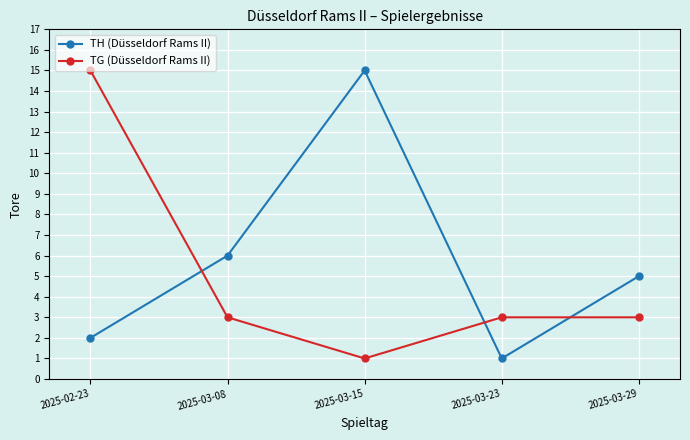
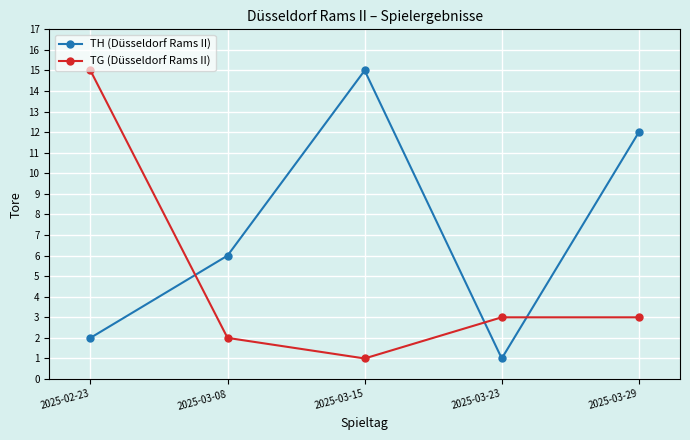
TG (Düsseldorf Rams II), 2025-03-08: 3 -> 2
TH (Düsseldorf Rams II), 2025-03-29: 5 -> 12
